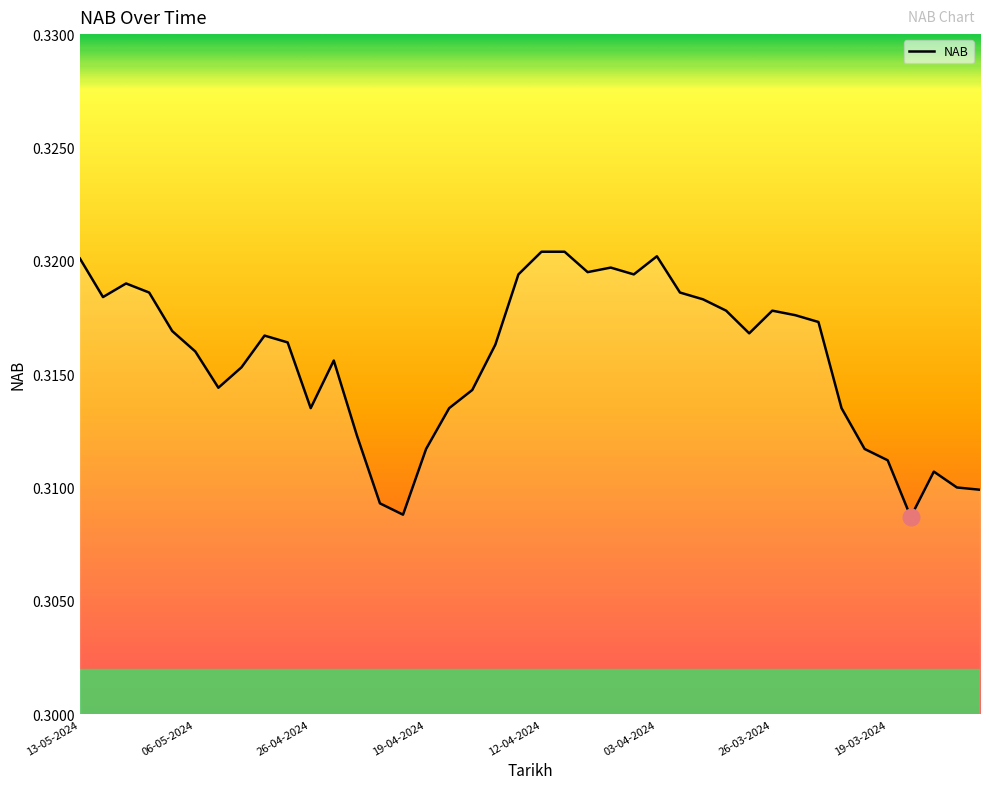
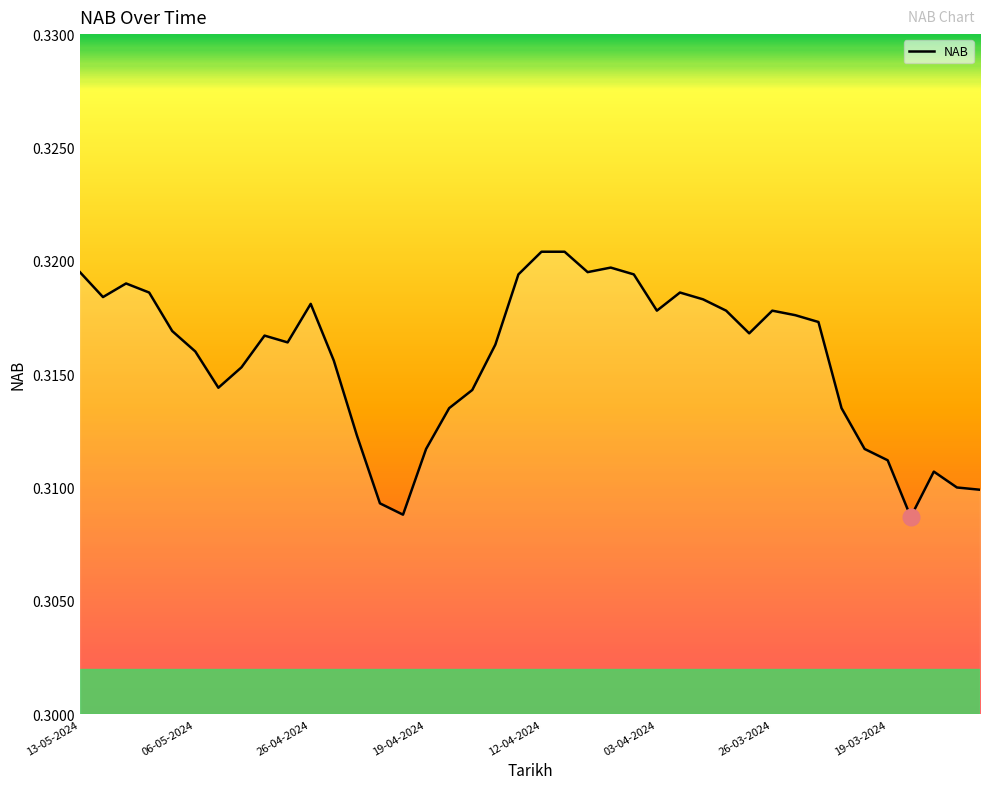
NAB, 13-05-2024: 0.3201 -> 0.3195
NAB, 26-04-2024: 0.3135 -> 0.3181
NAB, 03-04-2024: 0.3202 -> 0.3178
